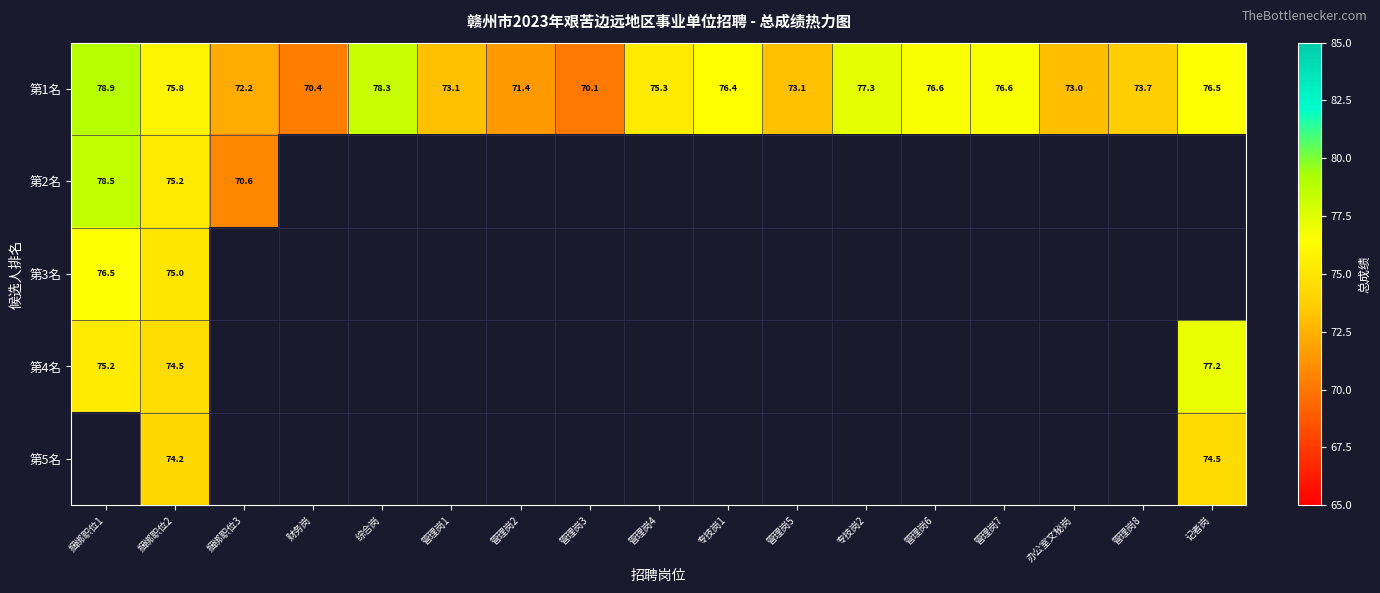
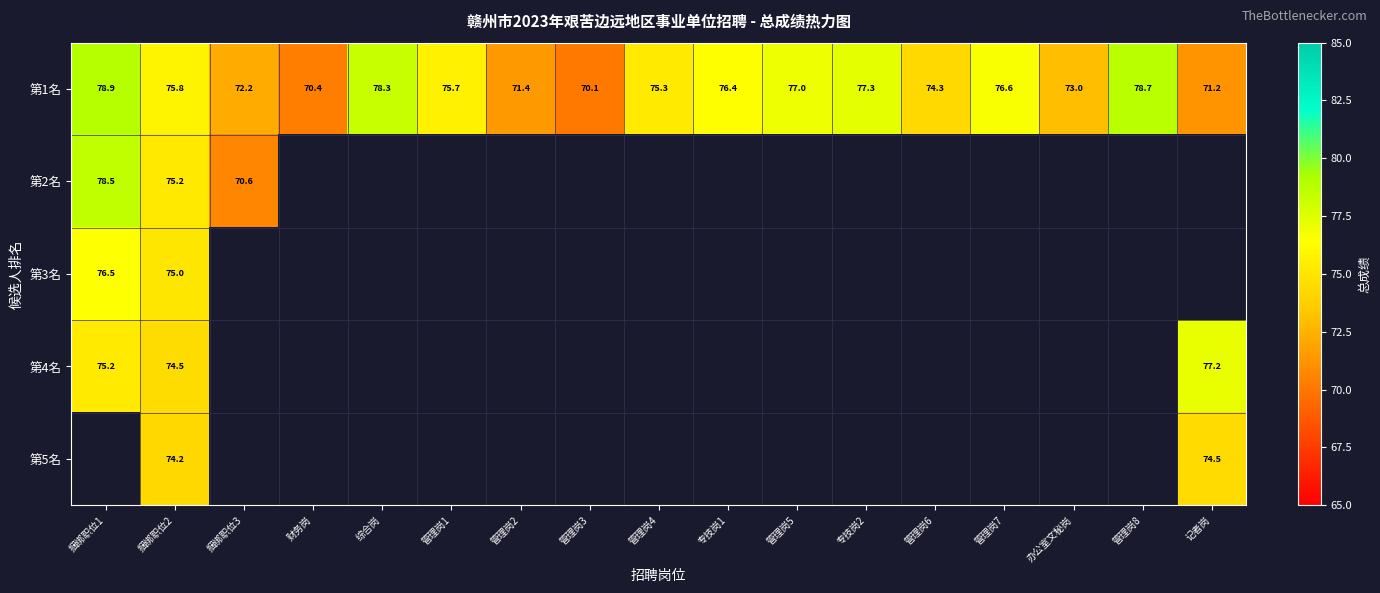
第1名, 管理岗1: 73.1 -> 75.7
第1名, 管理岗5: 73.1 -> 77.0
第1名, 管理岗6: 76.6 -> 74.3
第1名, 管理岗8: 73.7 -> 78.7
第1名, 记者岗: 76.5 -> 71.2
